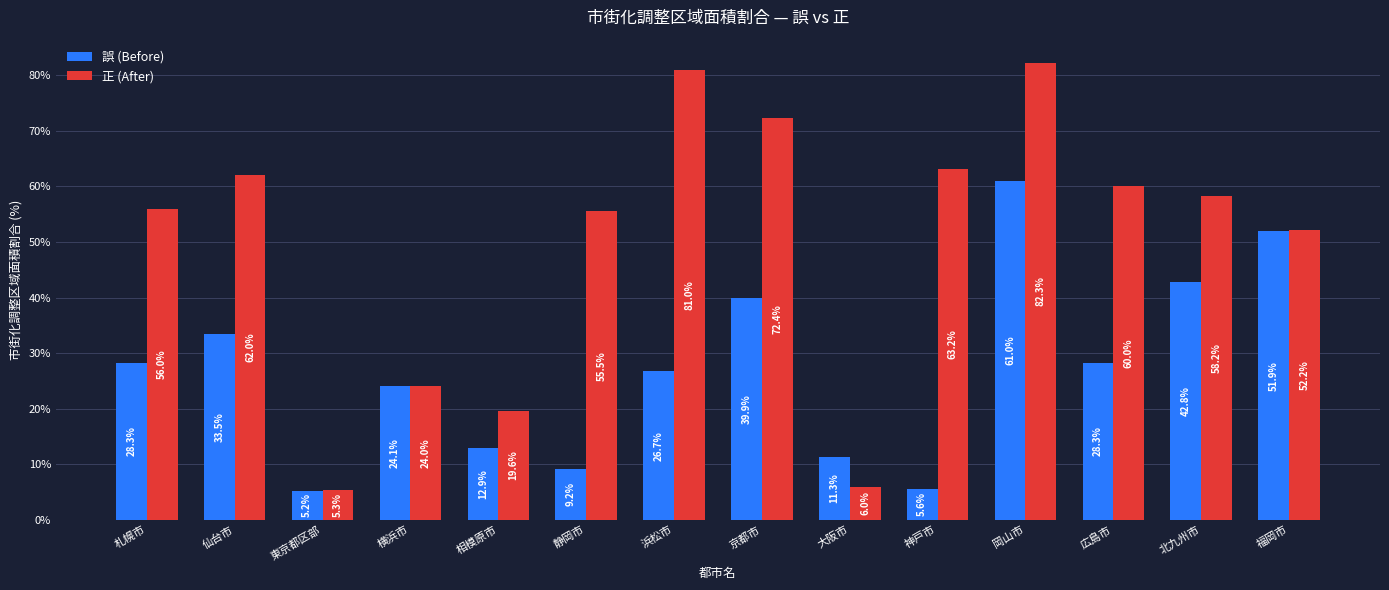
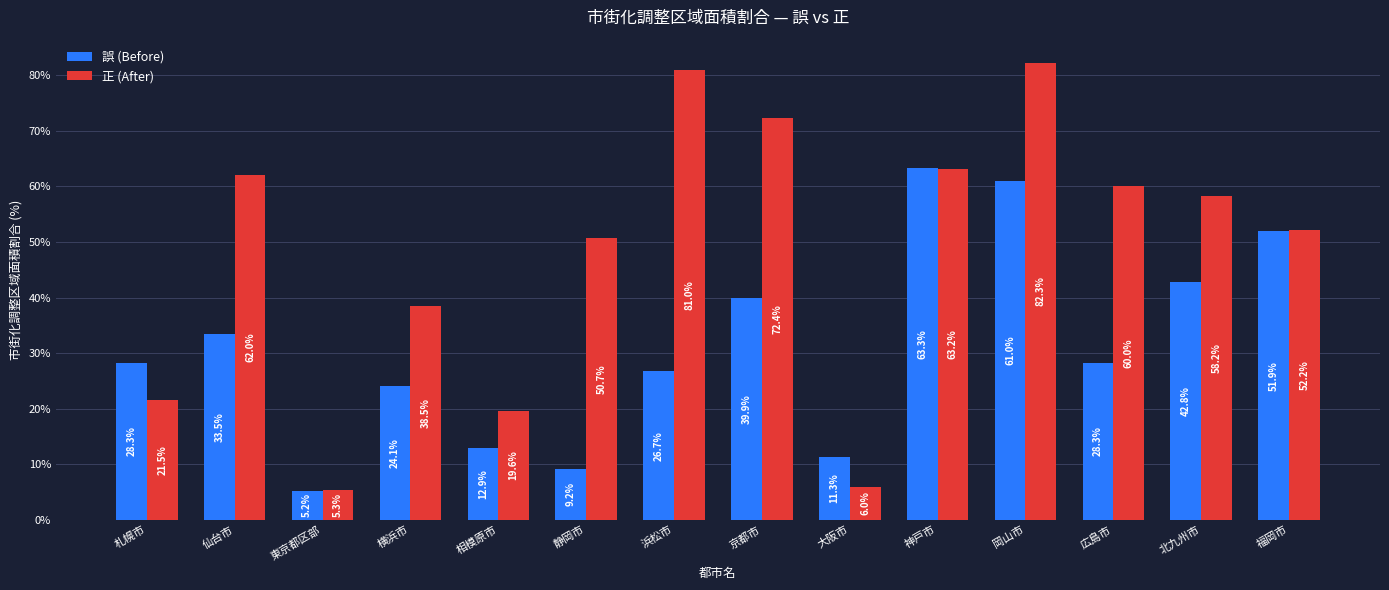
正 (After), 札幌市: 56.0% -> 21.5%
正 (After), 横浜市: 24.0% -> 38.5%
正 (After), 静岡市: 55.5% -> 50.7%
誤 (Before), 神戸市: 5.6% -> 63.3%
